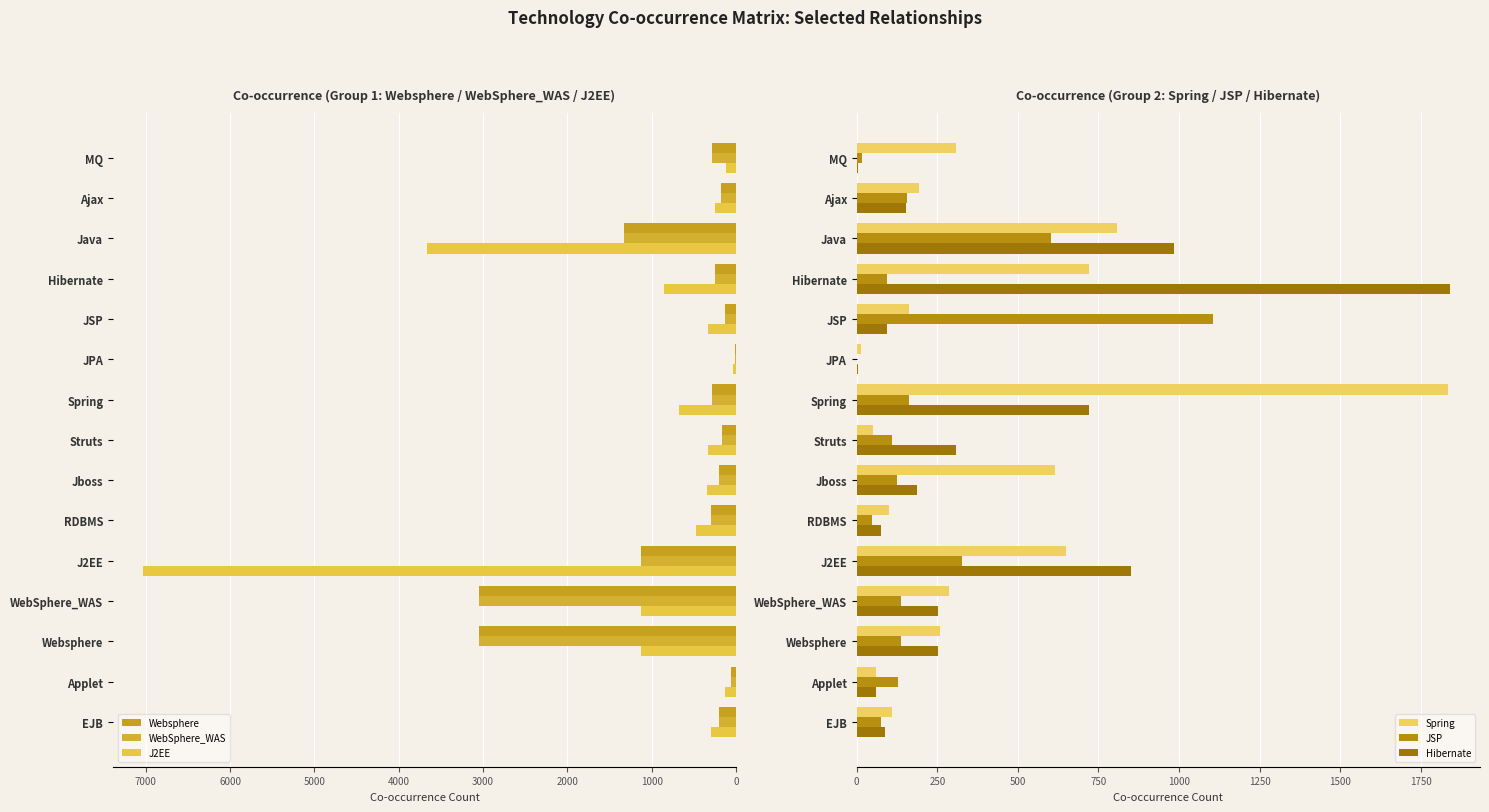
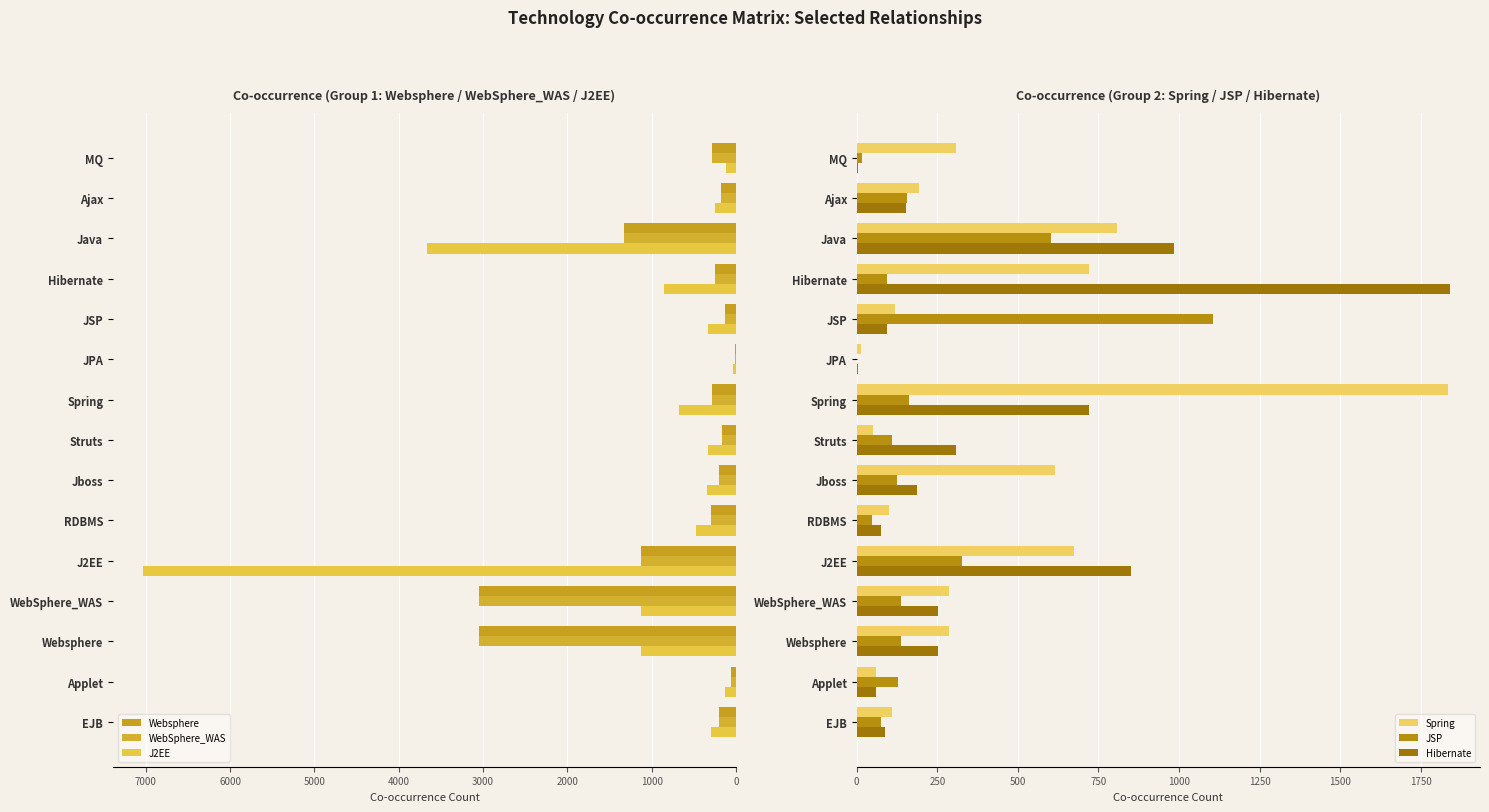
Co-occurrence (Group 2: Spring / JSP / Hibernate), Spring, JSP: 160 -> 120
Co-occurrence (Group 2: Spring / JSP / Hibernate), Spring, J2EE: 650 -> 680
Co-occurrence (Group 2: Spring / JSP / Hibernate), Spring, Websphere: 260 -> 290
